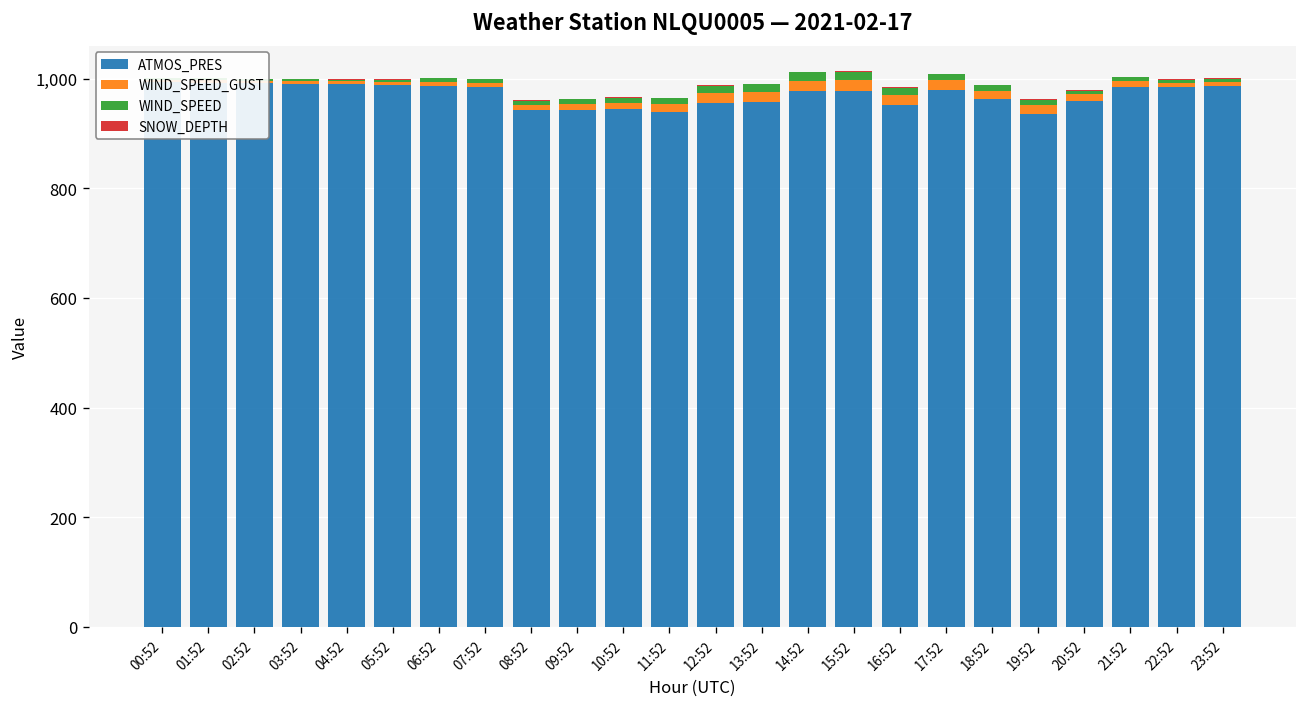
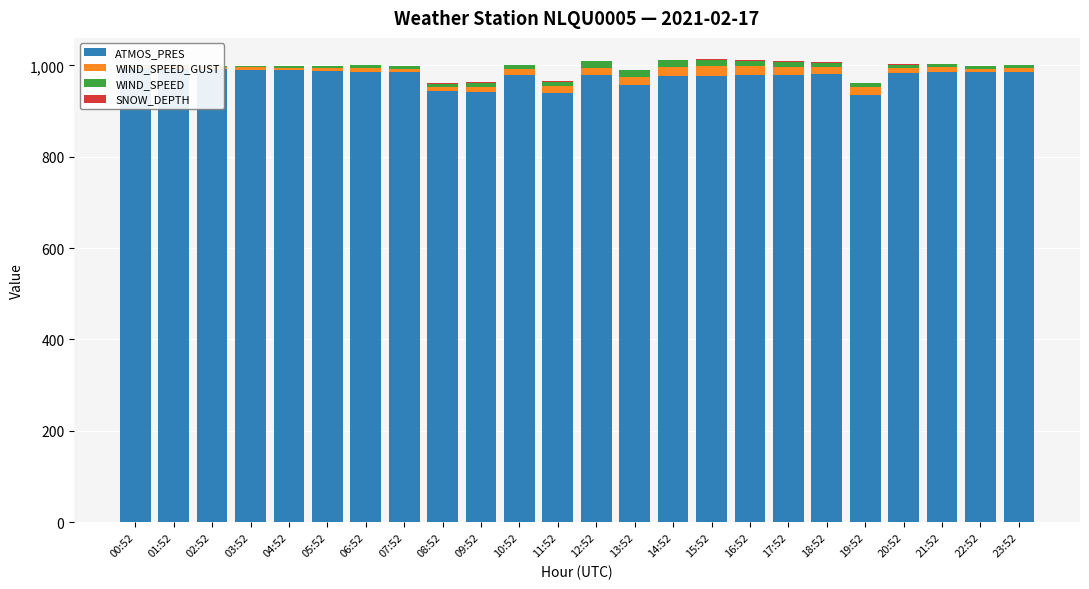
ATMOS_PRES, 10:52: 940 -> 980
ATMOS_PRES, 12:52: 960 -> 980
ATMOS_PRES, 16:52: 950 -> 980
ATMOS_PRES, 18:52: 960 -> 980
ATMOS_PRES, 20:52: 960 -> 980
